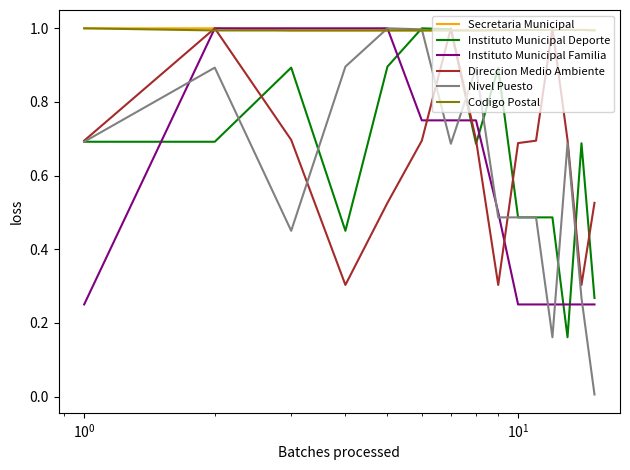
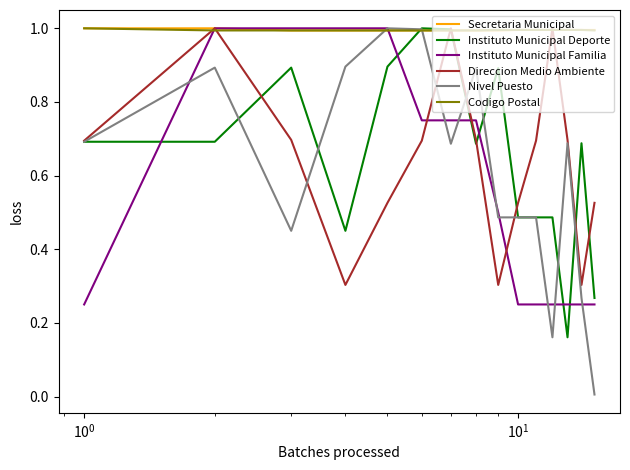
Direccion Medio Ambiente, 10^1: 0.69 -> 0.53
